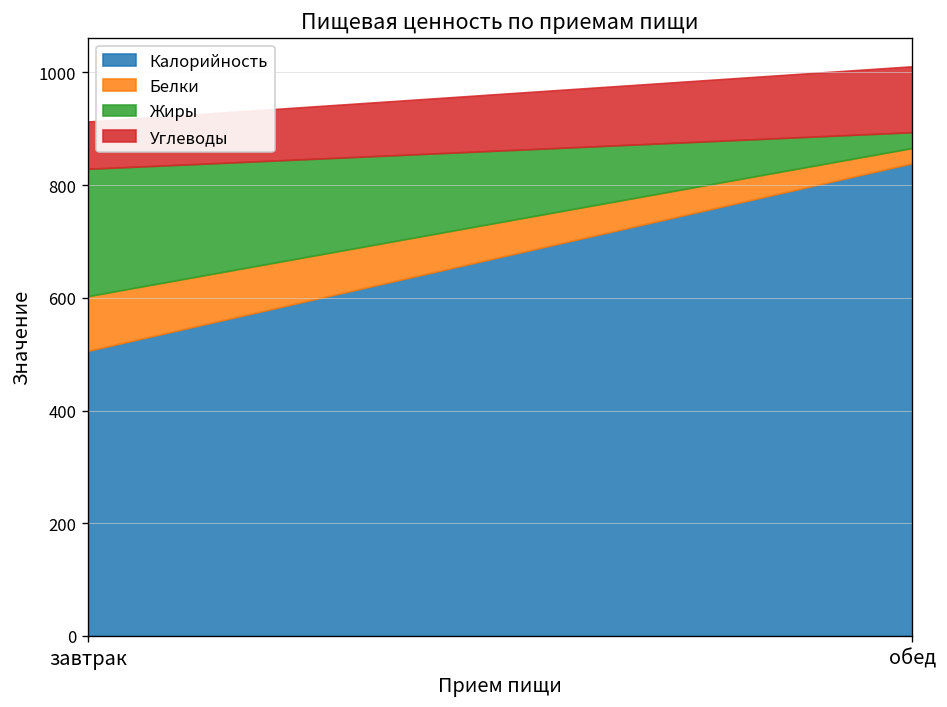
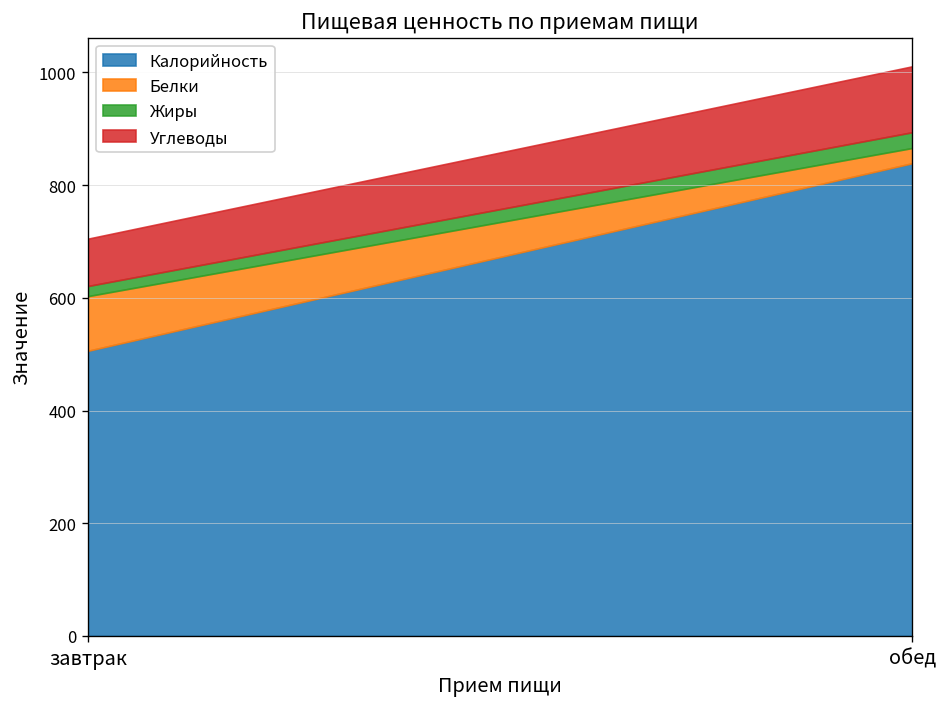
Жиры, завтрак: 230 -> 20
